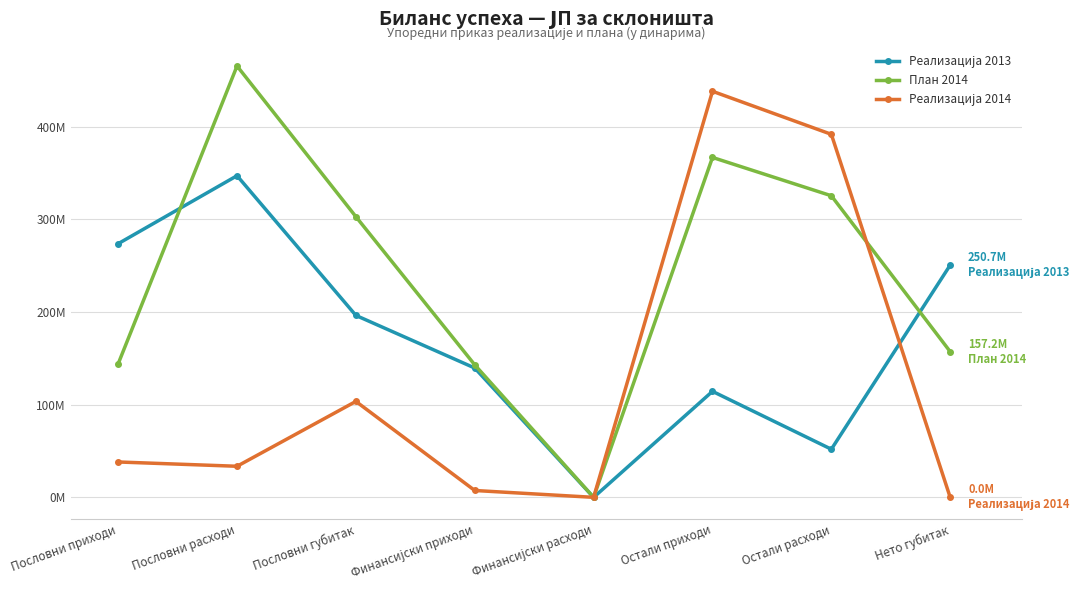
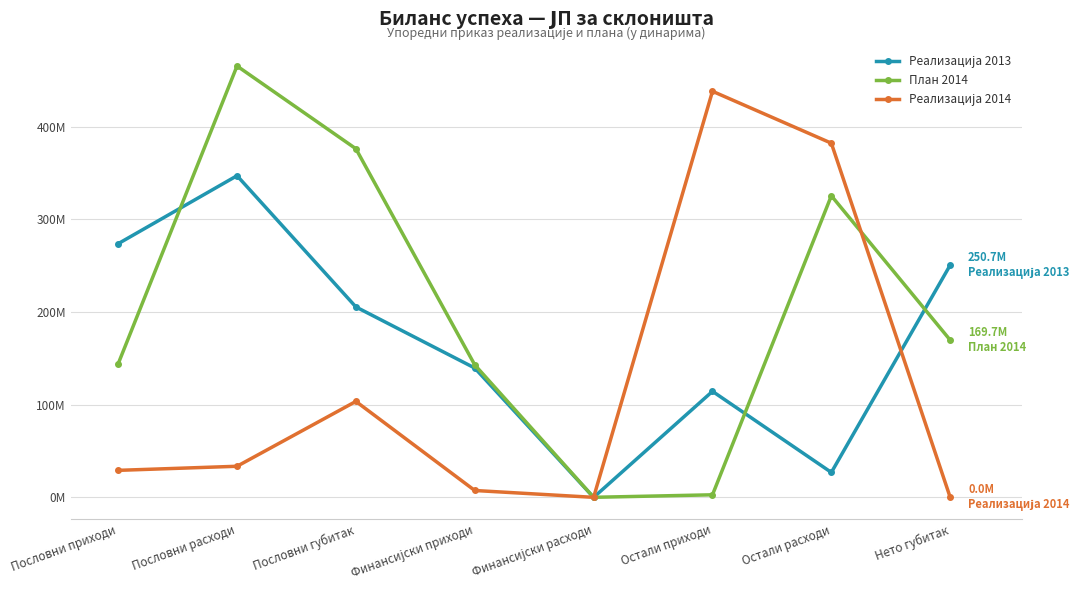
Реализација 2014, Пословни приходи: 40000000 -> 30000000
Реализација 2013, Пословни губитак: 200000000 -> 210000000
План 2014, Пословни губитак: 300000000 -> 380000000
План 2014, Остали приходи: 370000000 -> 0
Реализација 2013, Остали расходи: 50000000 -> 30000000
Реализација 2014, Остали расходи: 390000000 -> 380000000
План 2014, Нето губитак: 157.2M -> 169.7M
